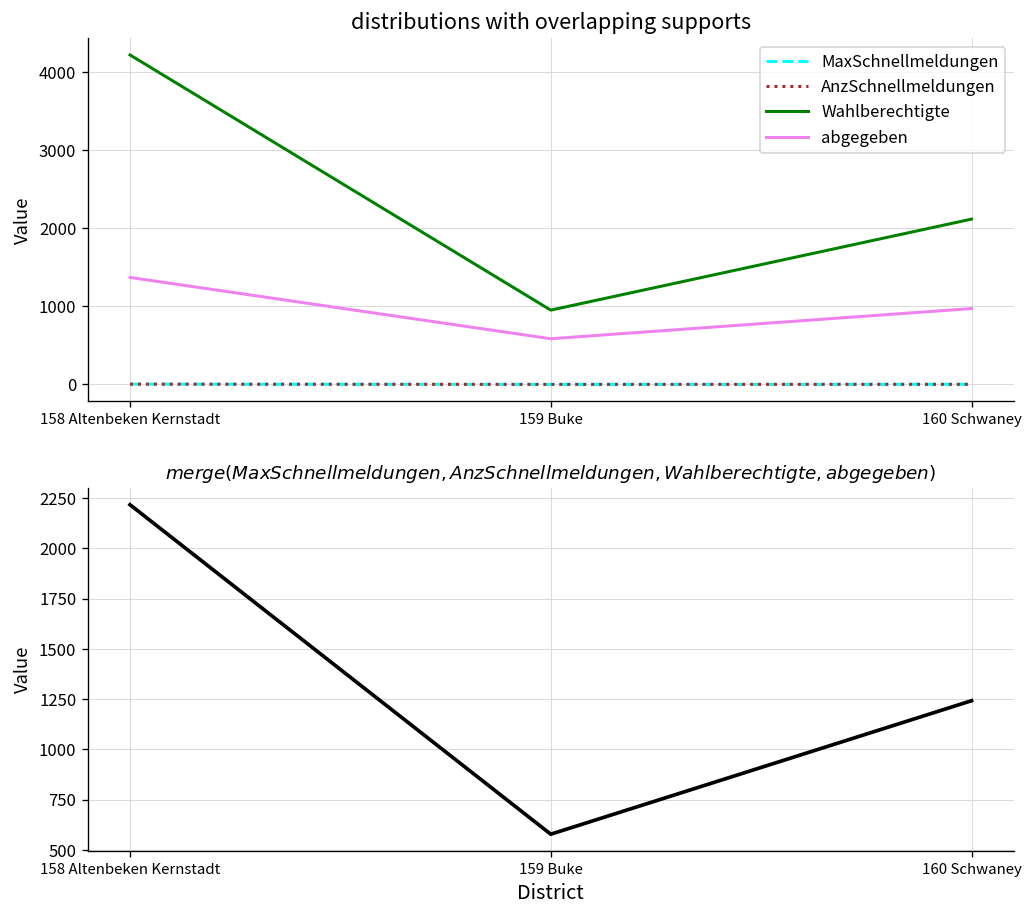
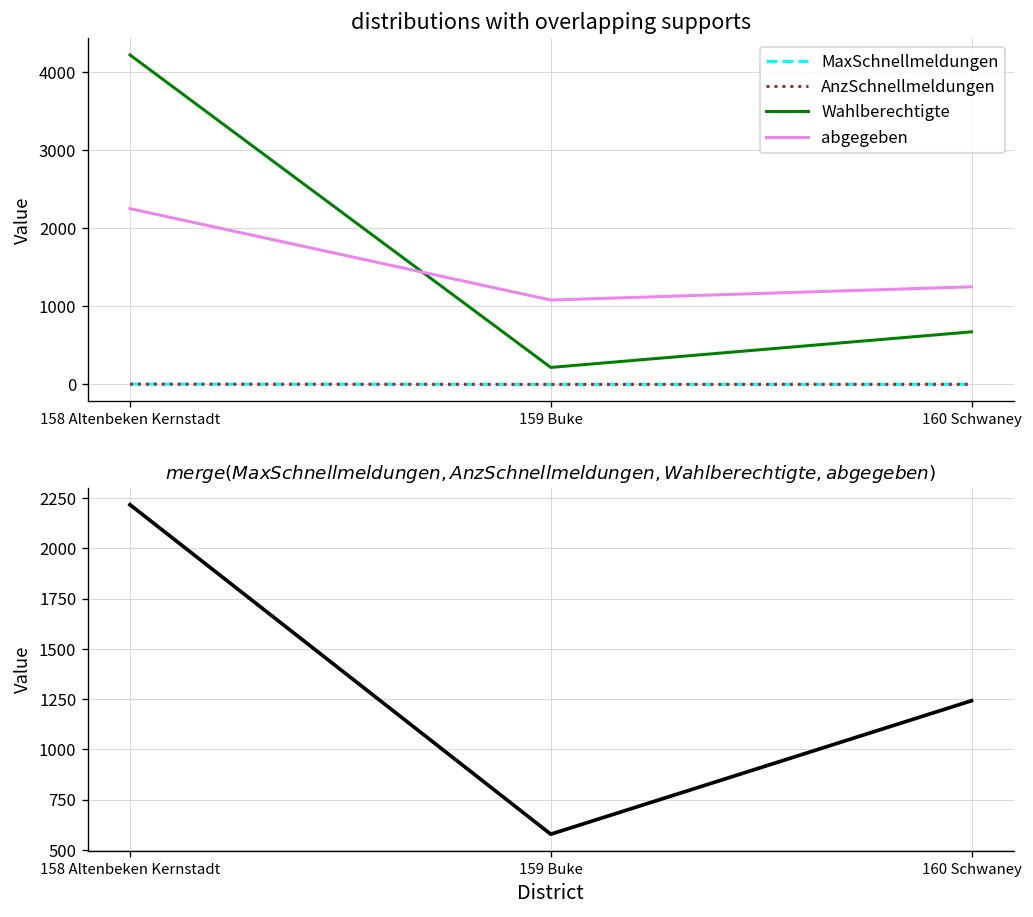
distributions with overlapping supports, abgegeben, 158 Altenbeken Kernstadt: 1400 -> 2200
distributions with overlapping supports, Wahlberechtigte, 159 Buke: 1000 -> 200
distributions with overlapping supports, abgegeben, 159 Buke: 600 -> 1100
distributions with overlapping supports, Wahlberechtigte, 160 Schwaney: 2100 -> 700
distributions with overlapping supports, abgegeben, 160 Schwaney: 1000 -> 1200
